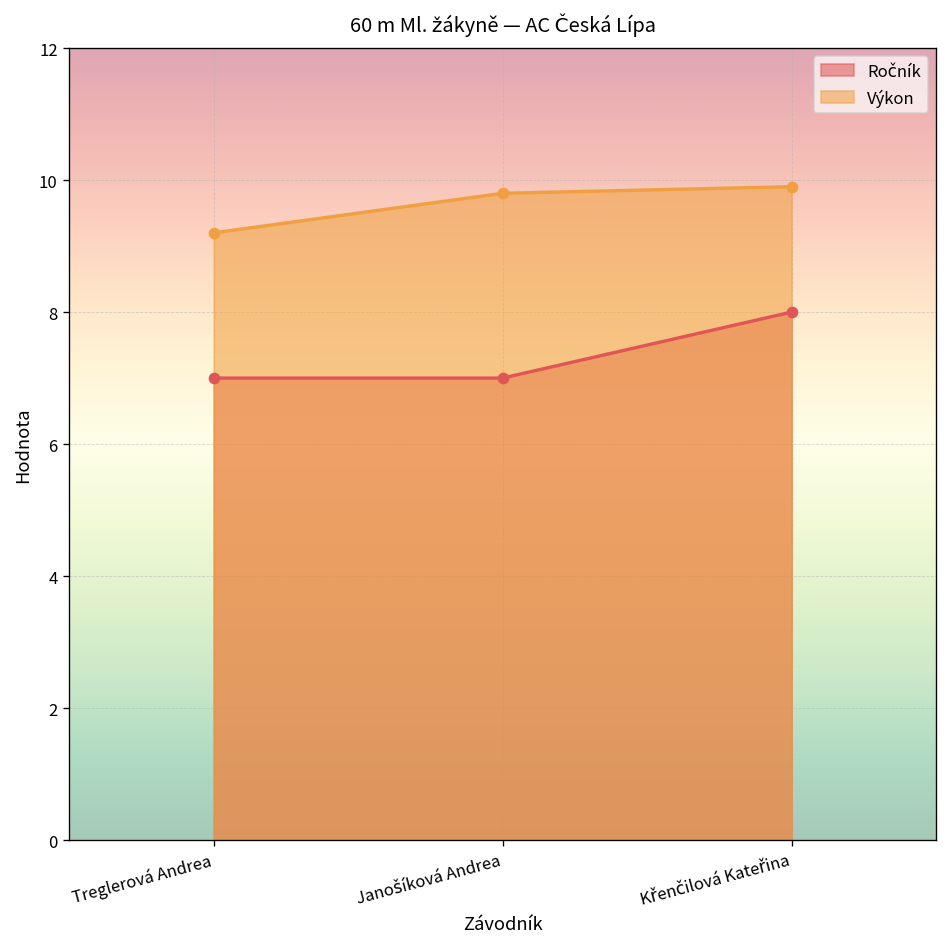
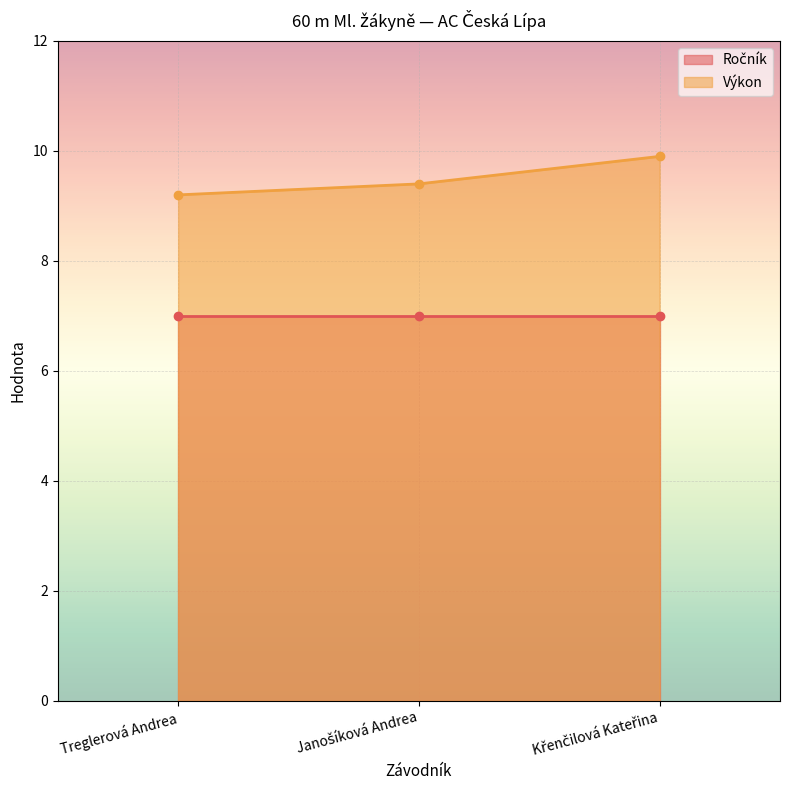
Výkon, Janošíková Andrea: 9.8 -> 9.4
Ročník, Křenčilová Kateřina: 8 -> 7
